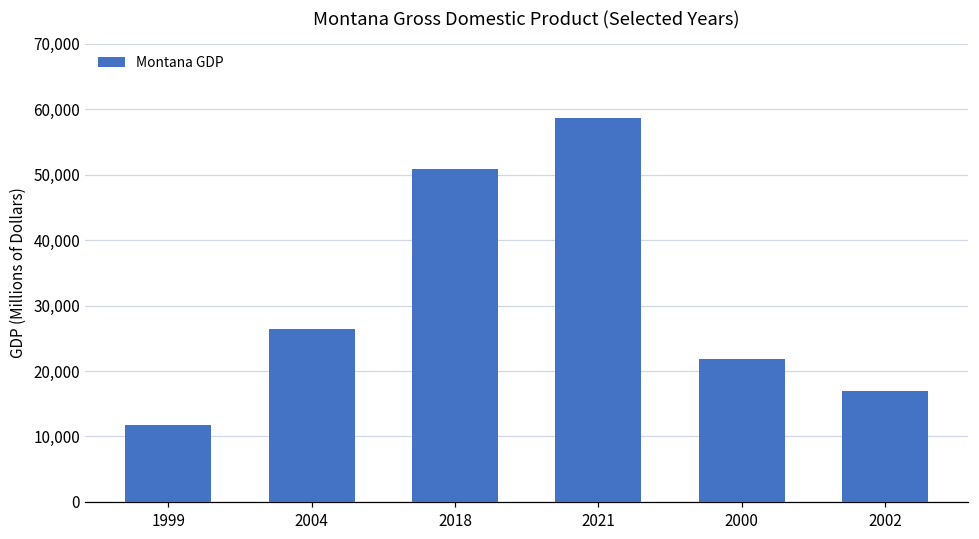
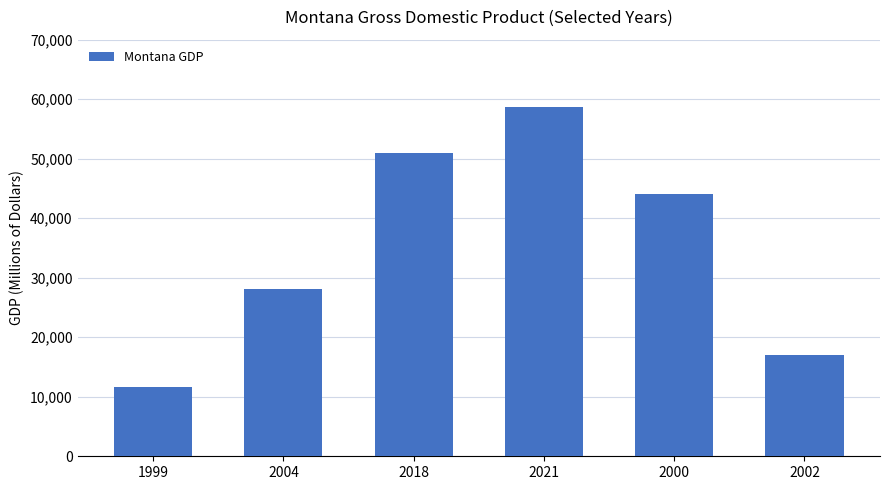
2004: 26,000 -> 28,000
2000: 22,000 -> 44,000
